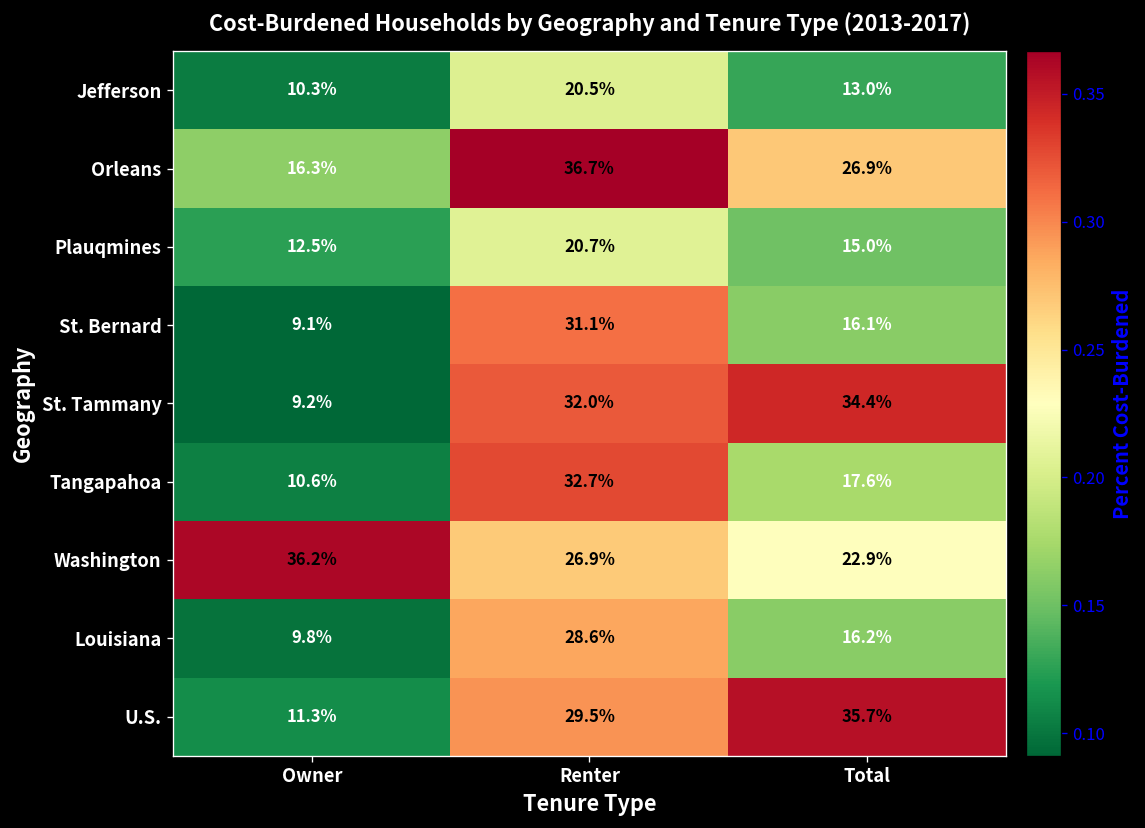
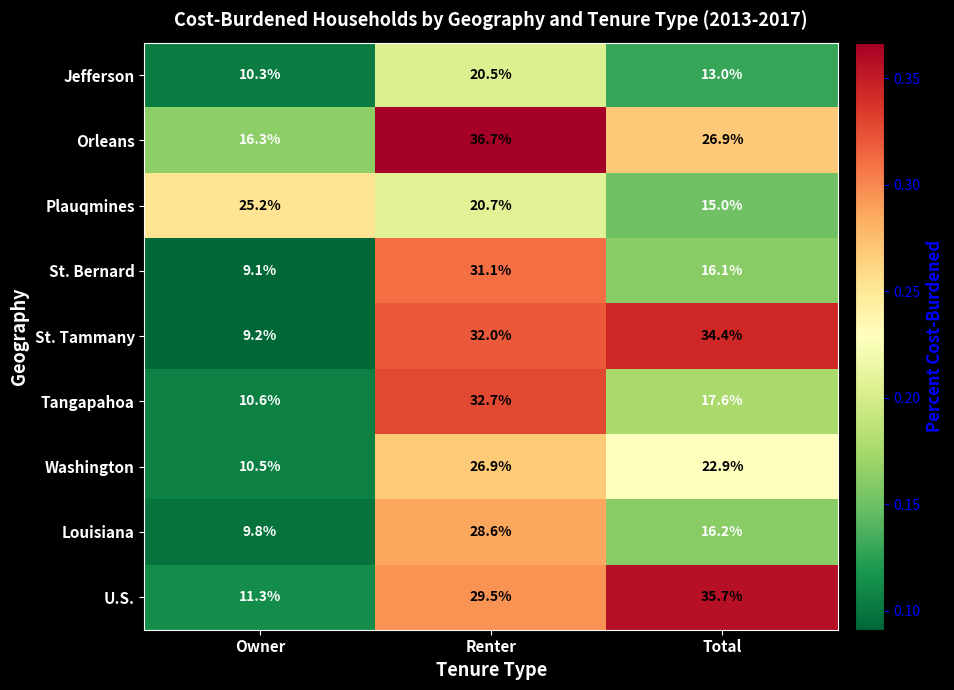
Plauqmines, Owner: 12.5% -> 25.2%
Washington, Owner: 36.2% -> 10.5%
